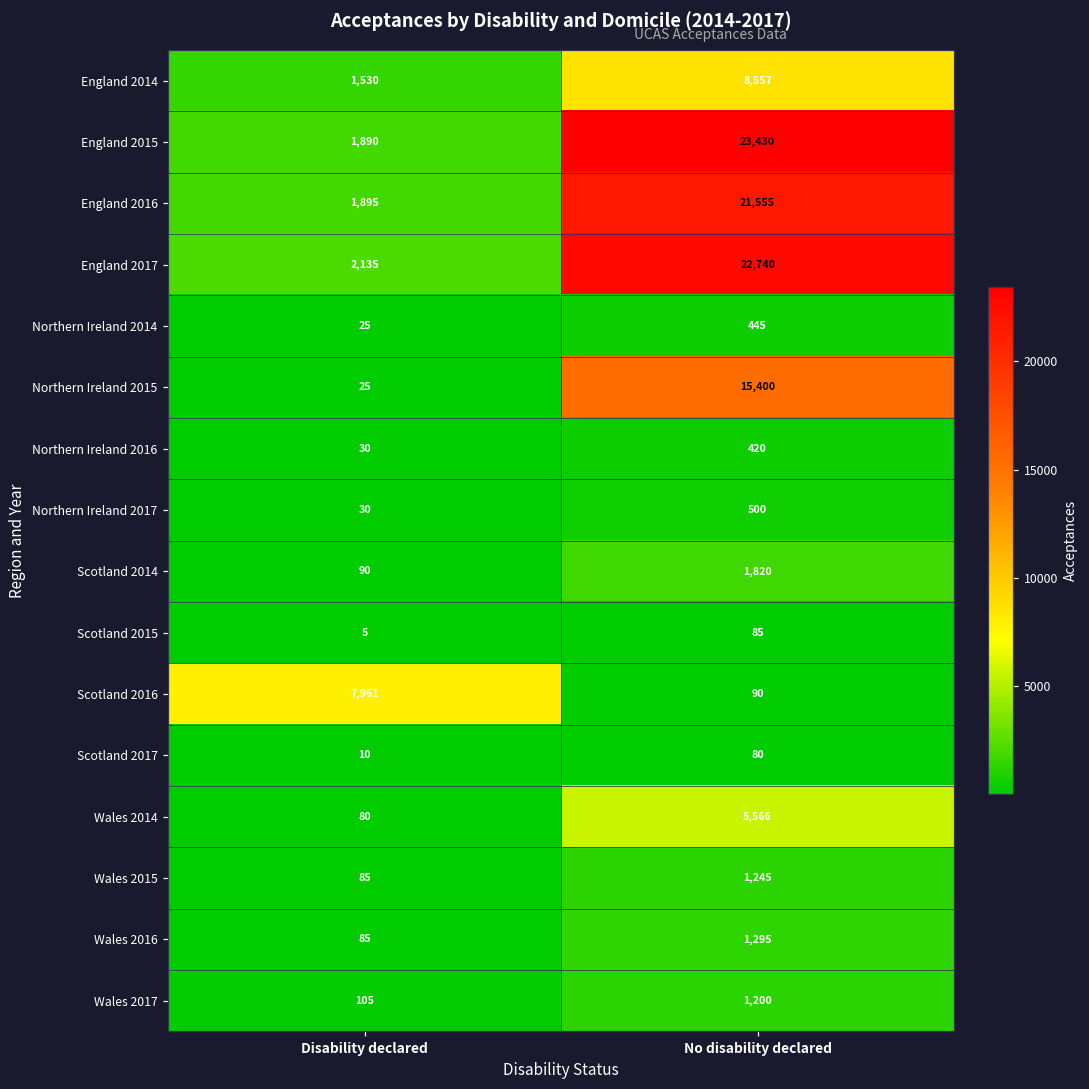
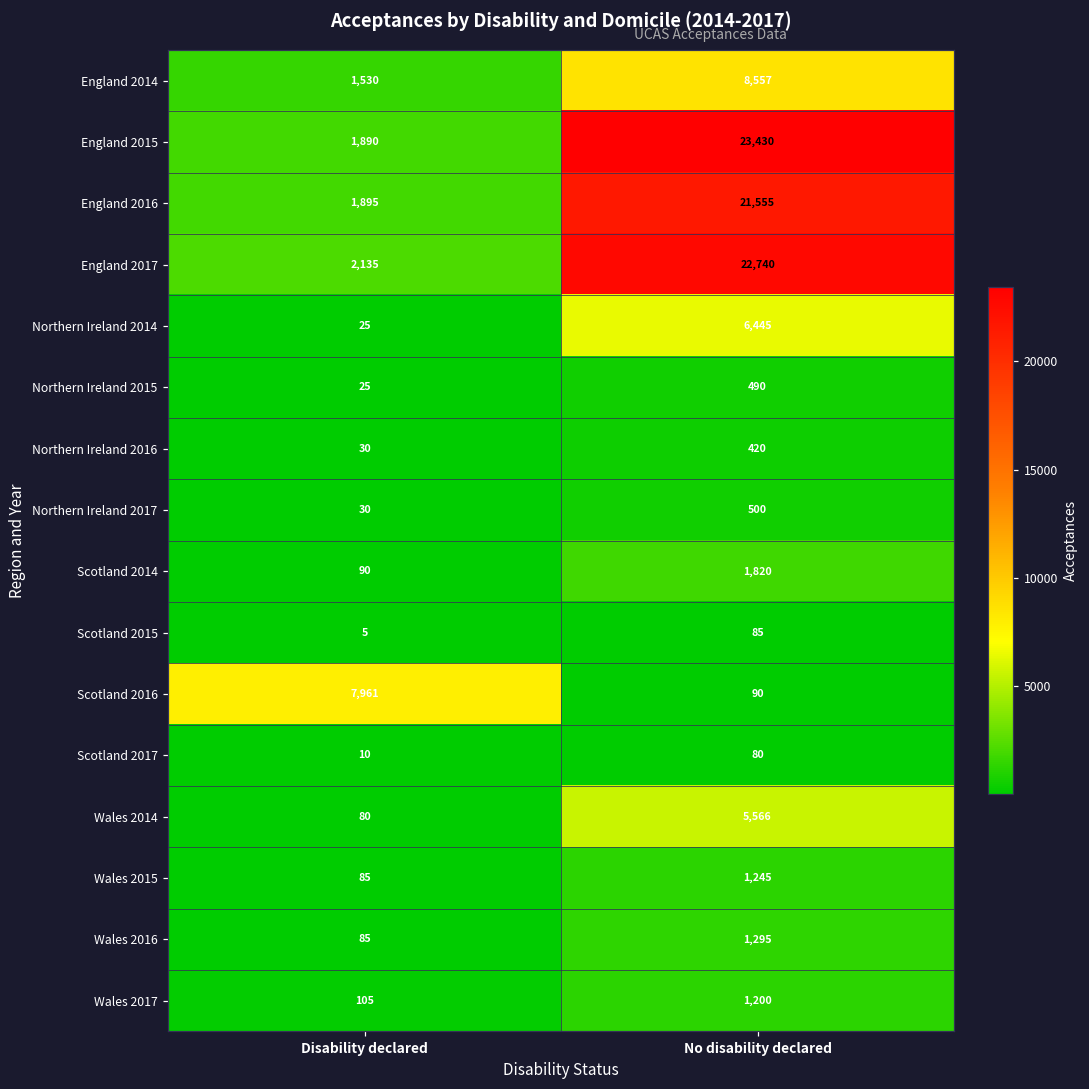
Northern Ireland 2014, No disability declared: 445 -> 6,445
Northern Ireland 2015, No disability declared: 15,400 -> 490
